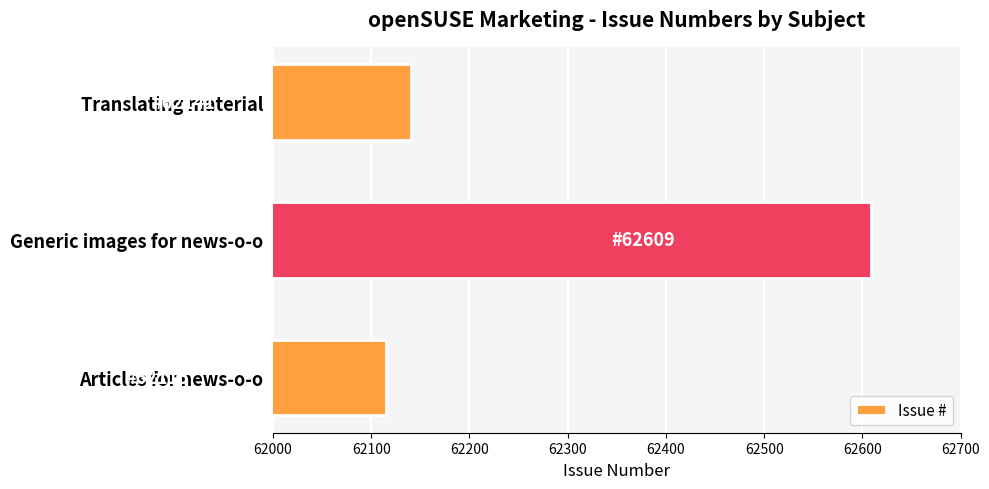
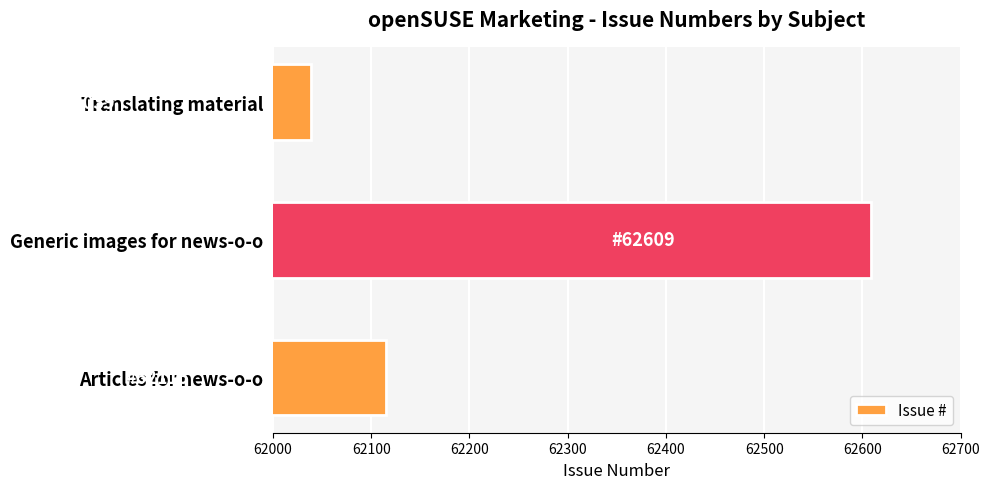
Translating material: 62140 -> 62040
